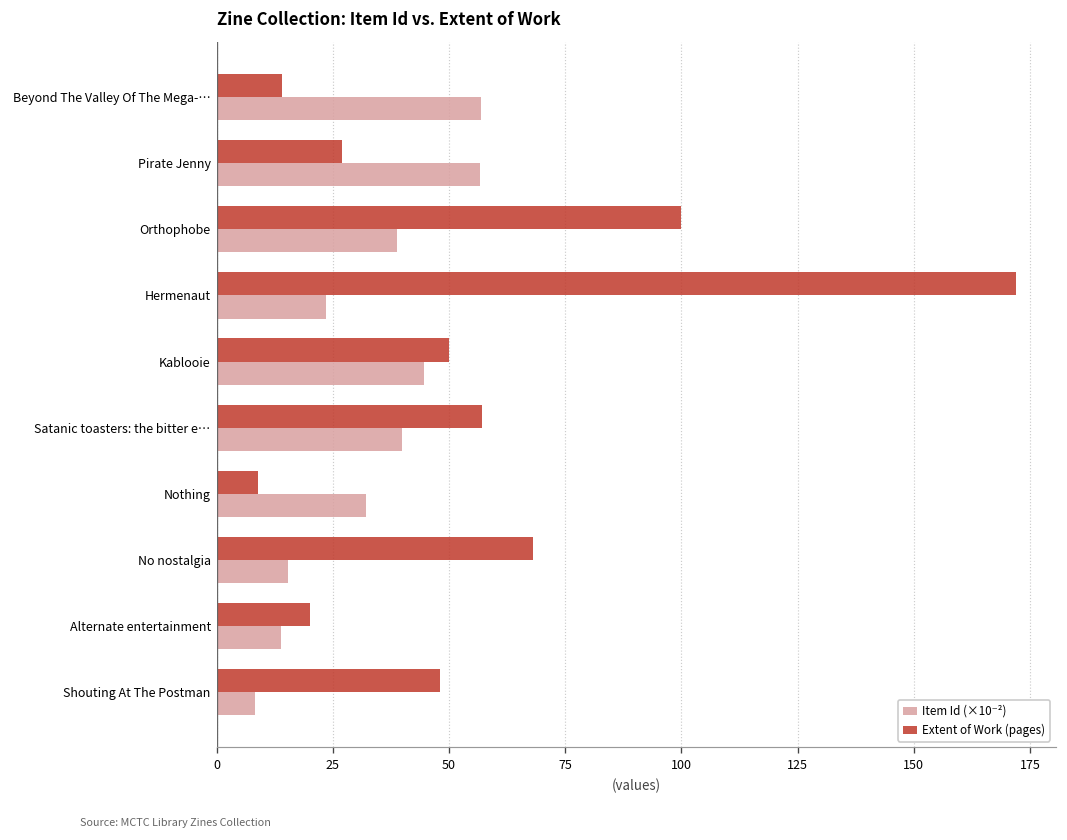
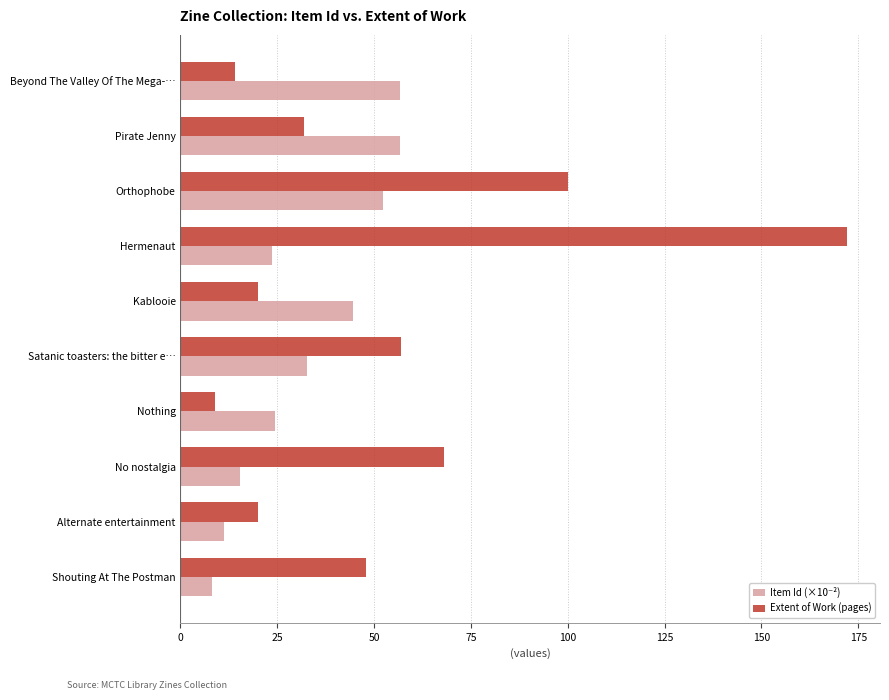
Extent of Work (pages), Pirate Jenny: 27 -> 32
Item Id (×10⁻²), Orthophobe: 39 -> 52
Extent of Work (pages), Kablooie: 50 -> 20
Item Id (×10⁻²), Satanic toasters: the bitter e…: 40 -> 33
Item Id (×10⁻²), Nothing: 32 -> 25
Item Id (×10⁻²), Alternate entertainment: 14 -> 11
